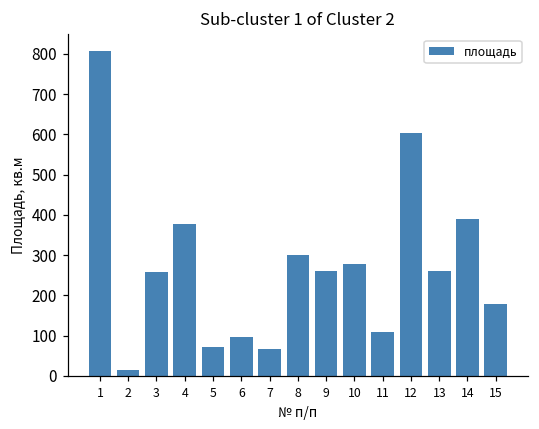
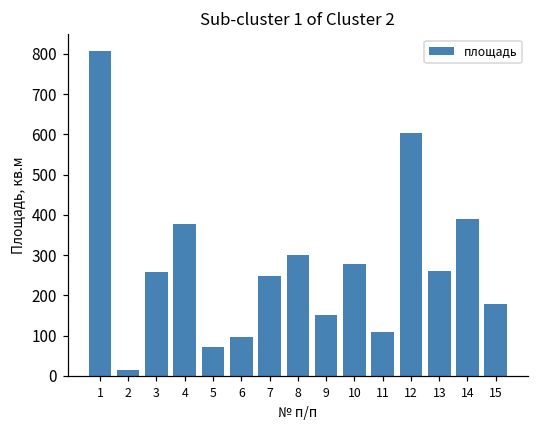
7: 70 -> 250
9: 260 -> 150
